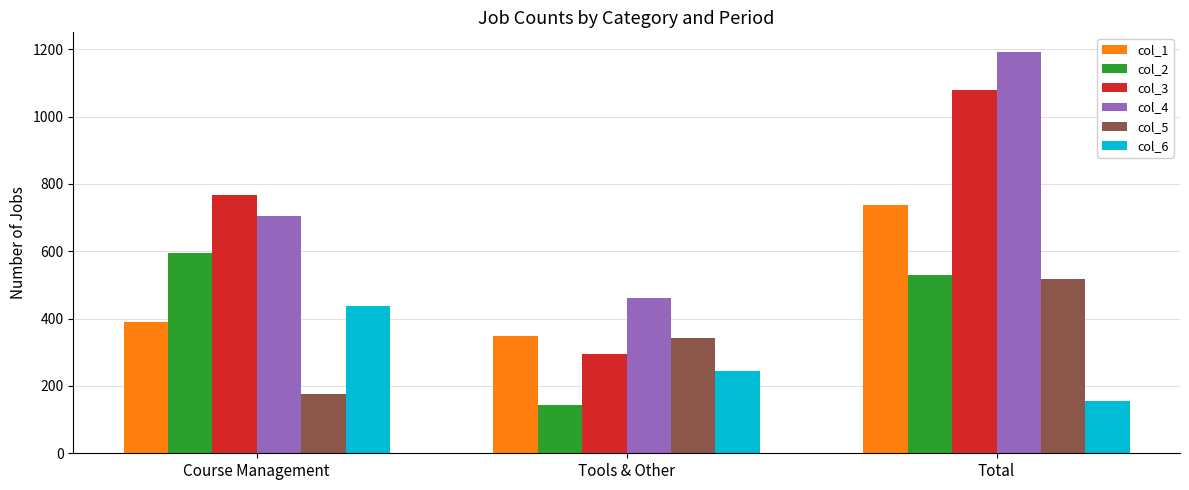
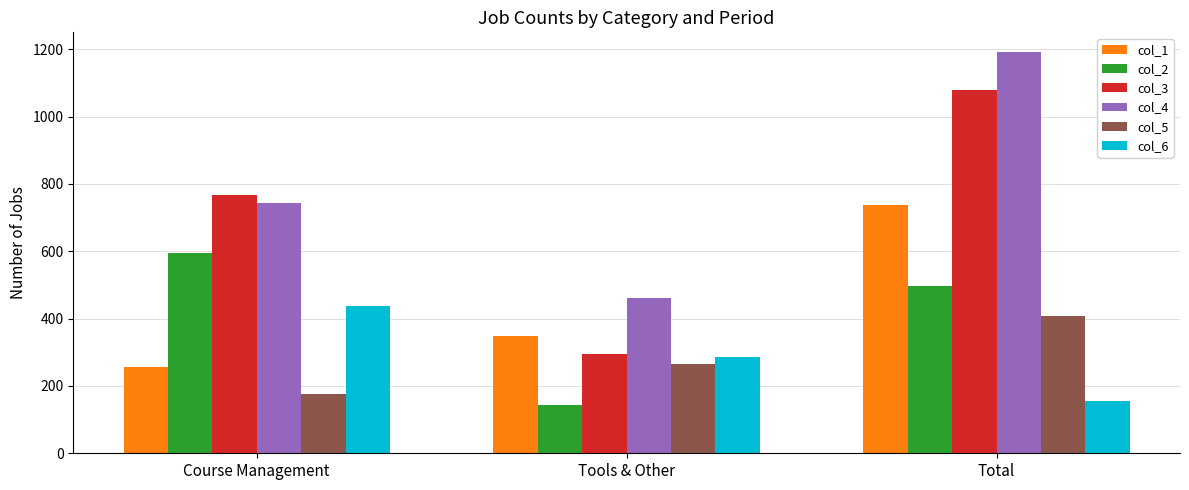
col_1, Course Management: 390 -> 260
col_4, Course Management: 710 -> 740
col_5, Tools & Other: 340 -> 270
col_6, Tools & Other: 250 -> 290
col_2, Total: 530 -> 500
col_5, Total: 520 -> 410
